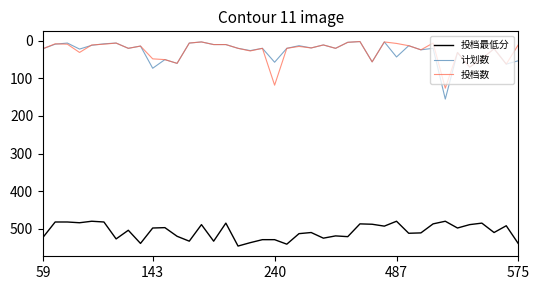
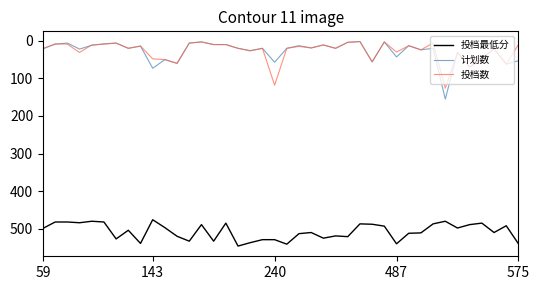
投档最低分, 59: 520 -> 500
投档最低分, 143: 500 -> 480
投档最低分, 487: 480 -> 540
投档数, 487: 10 -> 30
